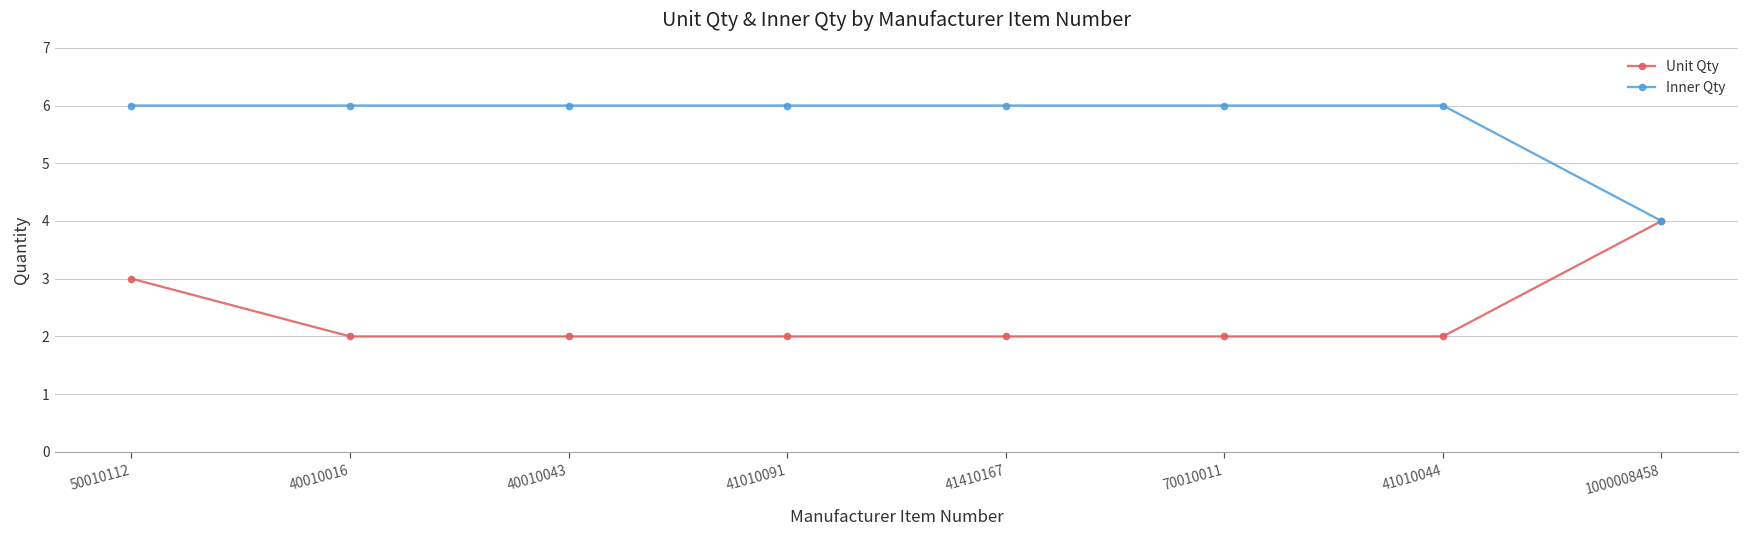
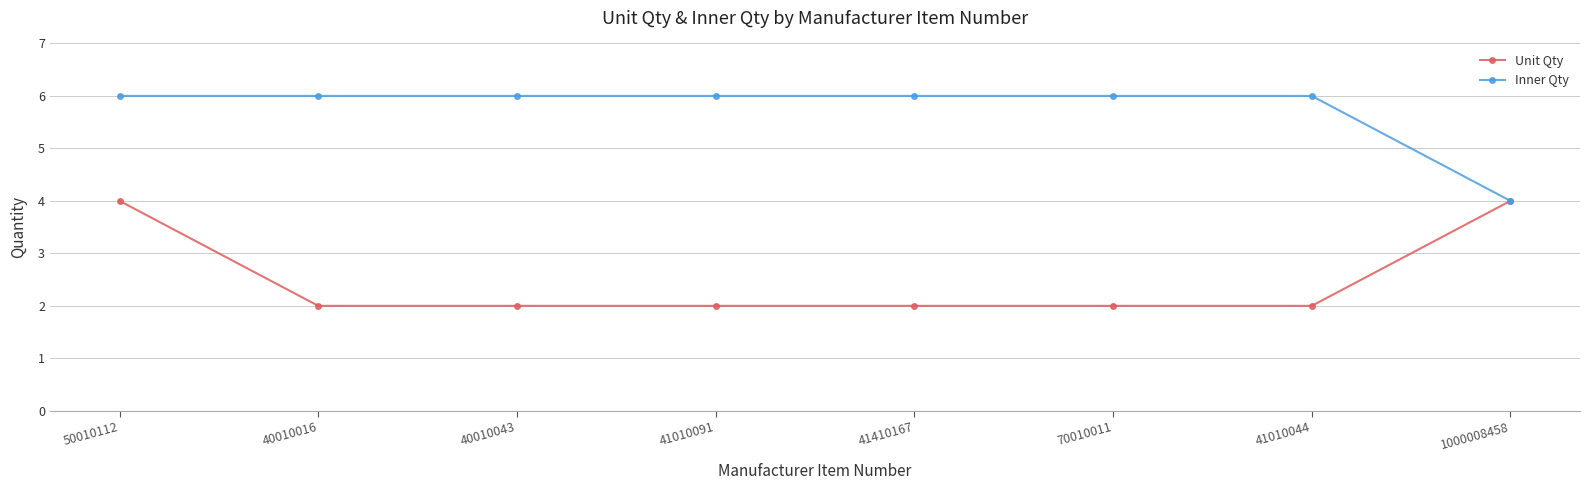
Unit Qty, 50010112: 3 -> 4
